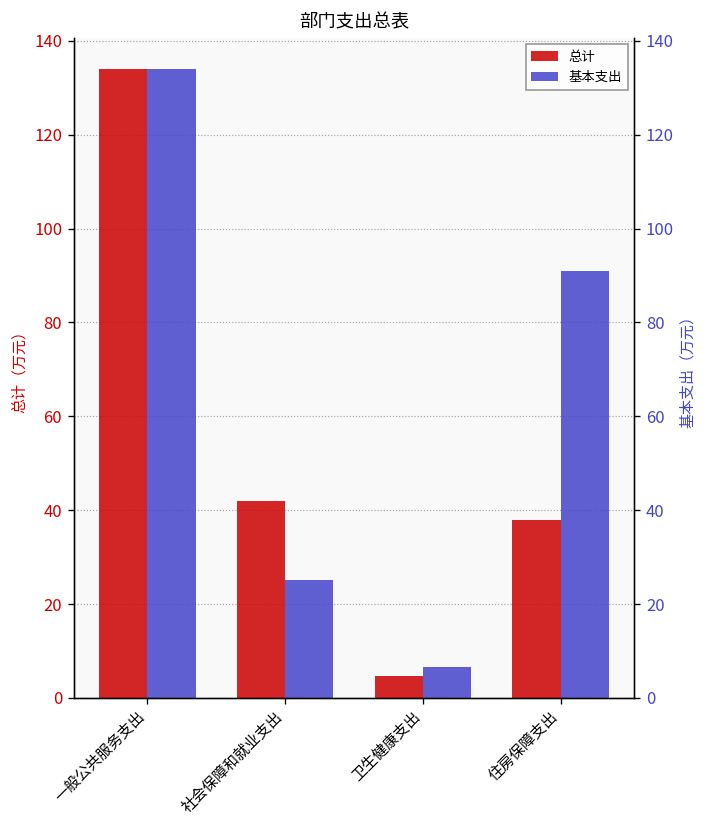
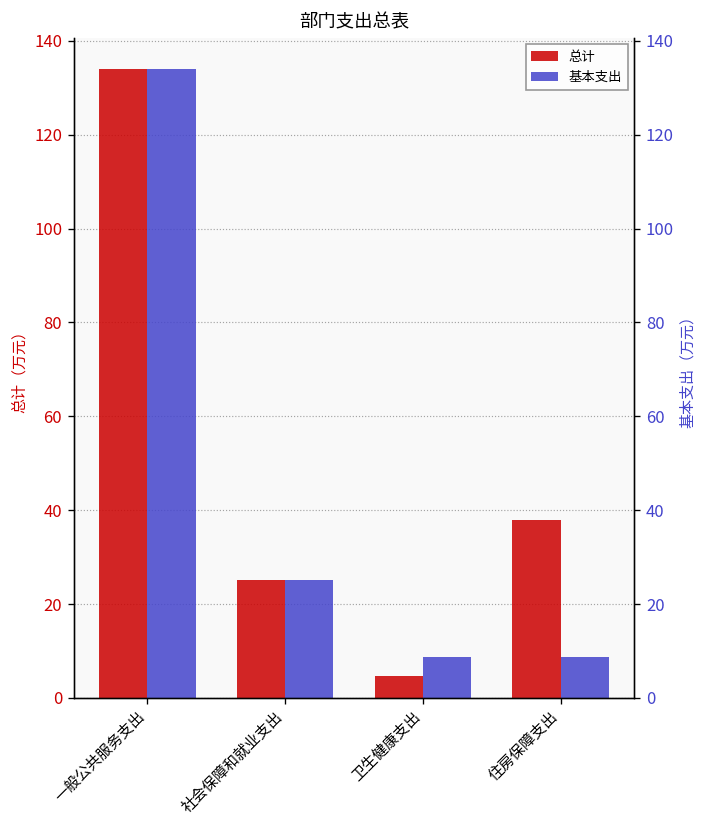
总计, 社会保障和就业支出: 42 -> 25
基本支出, 卫生健康支出: 7 -> 9
基本支出, 住房保障支出: 91 -> 9
